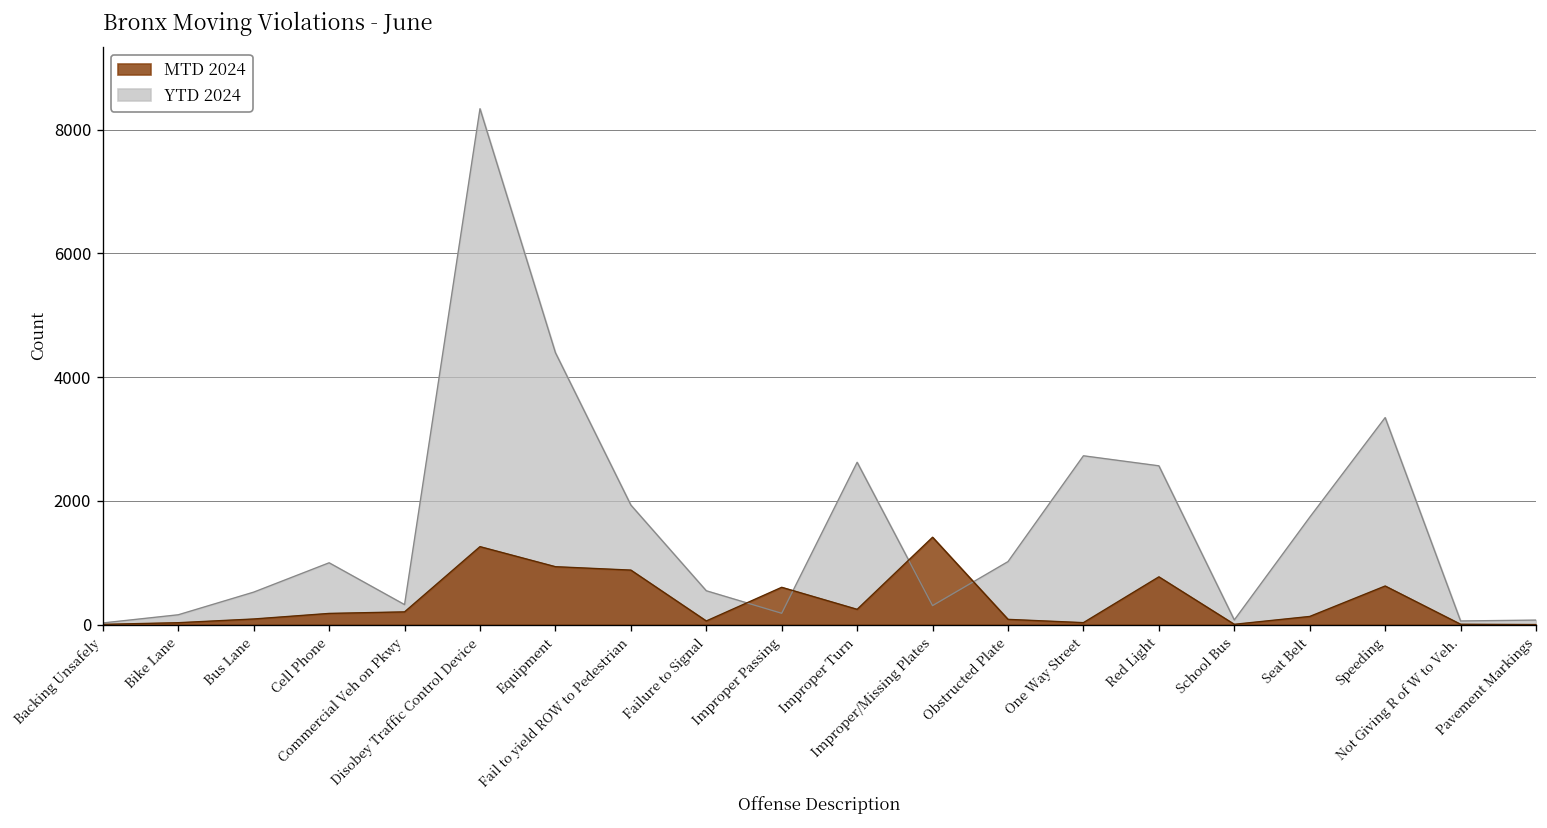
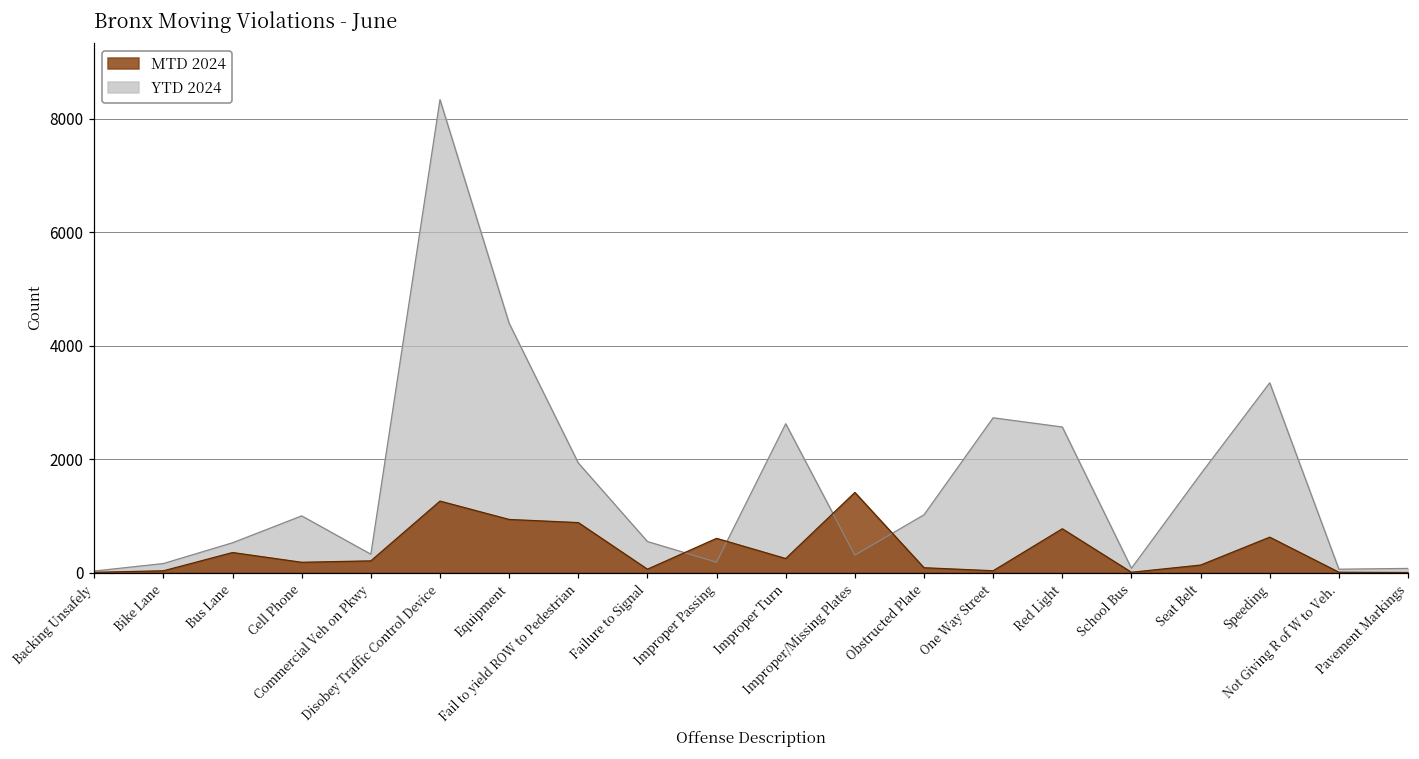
MTD 2024, Bus Lane: 100 -> 400
